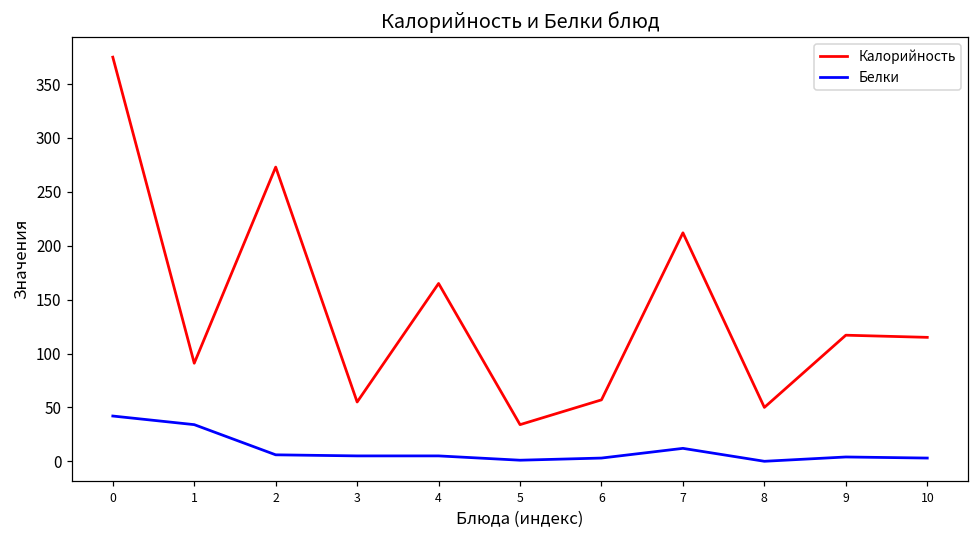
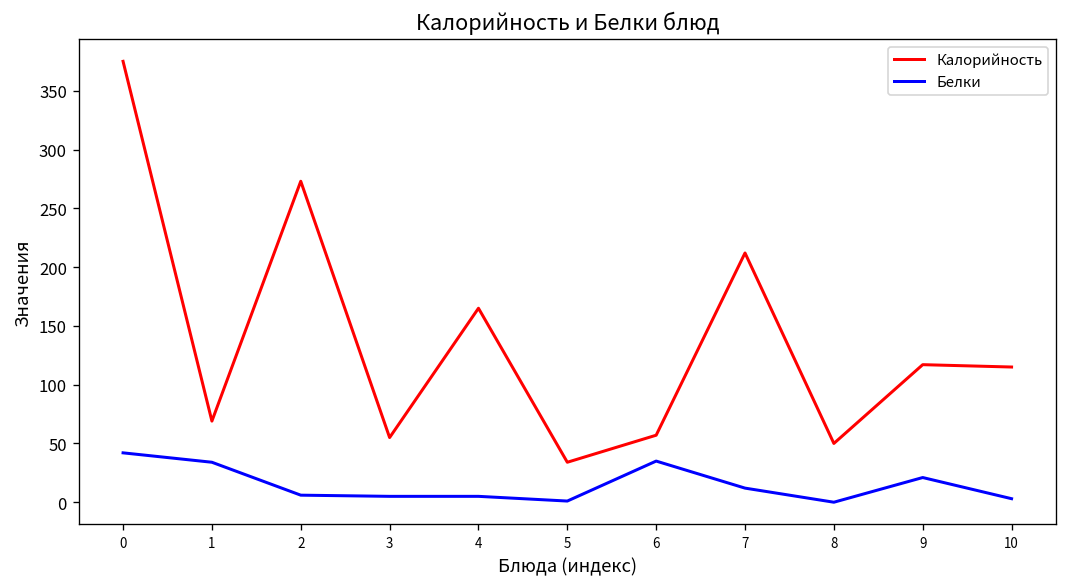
Калорийность, 1: 90 -> 70
Белки, 6: 0 -> 40
Белки, 9: 0 -> 20
